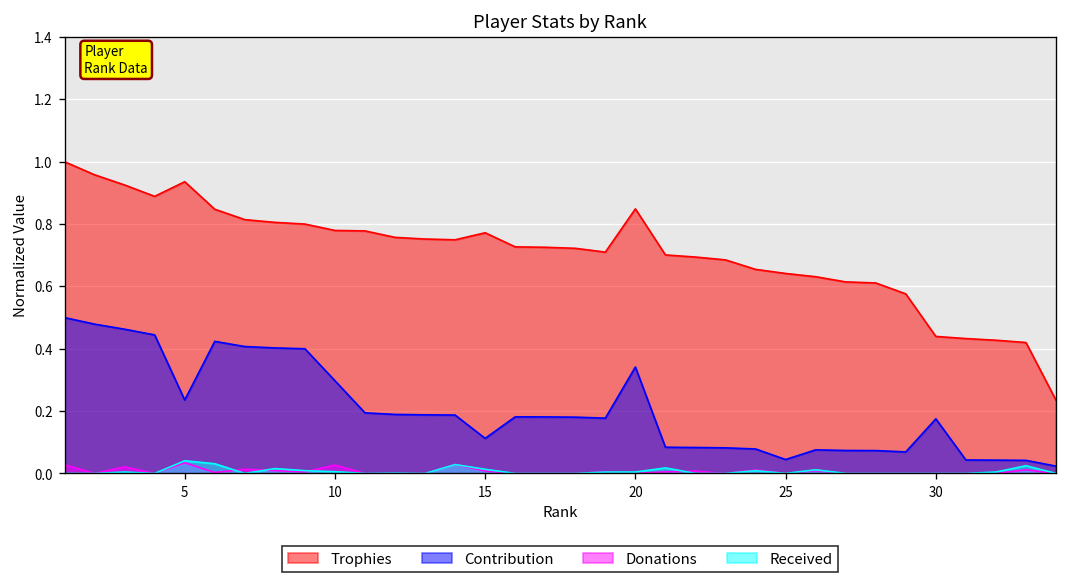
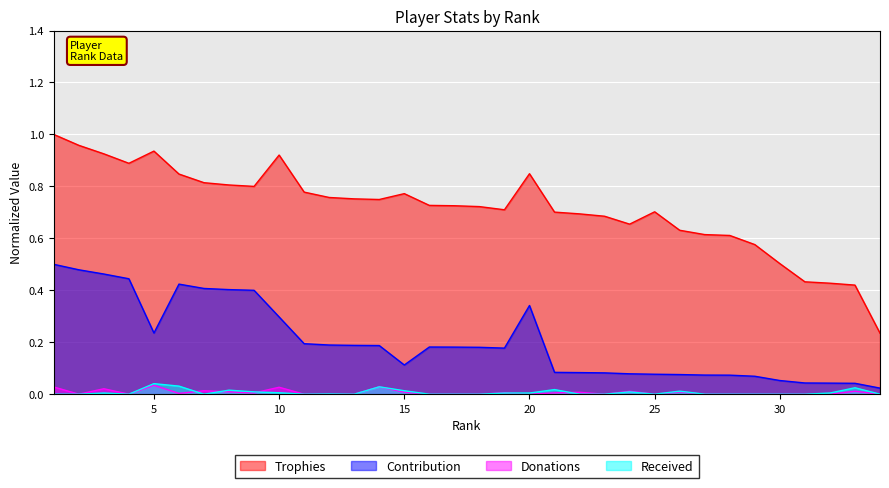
Trophies, 10: 0.78 -> 0.92
Trophies, 25: 0.64 -> 0.70
Contribution, 25: 0.04 -> 0.08
Trophies, 30: 0.44 -> 0.50
Contribution, 30: 0.18 -> 0.05
